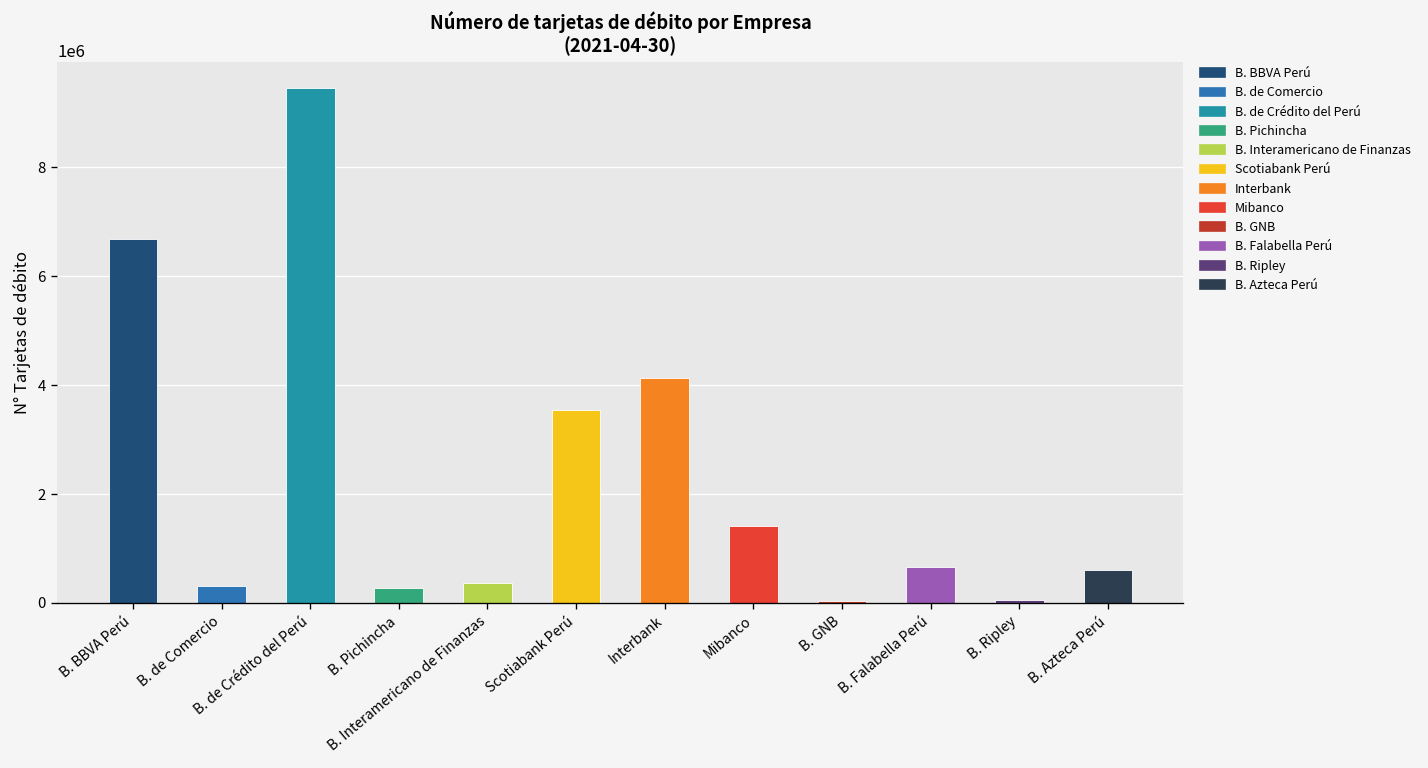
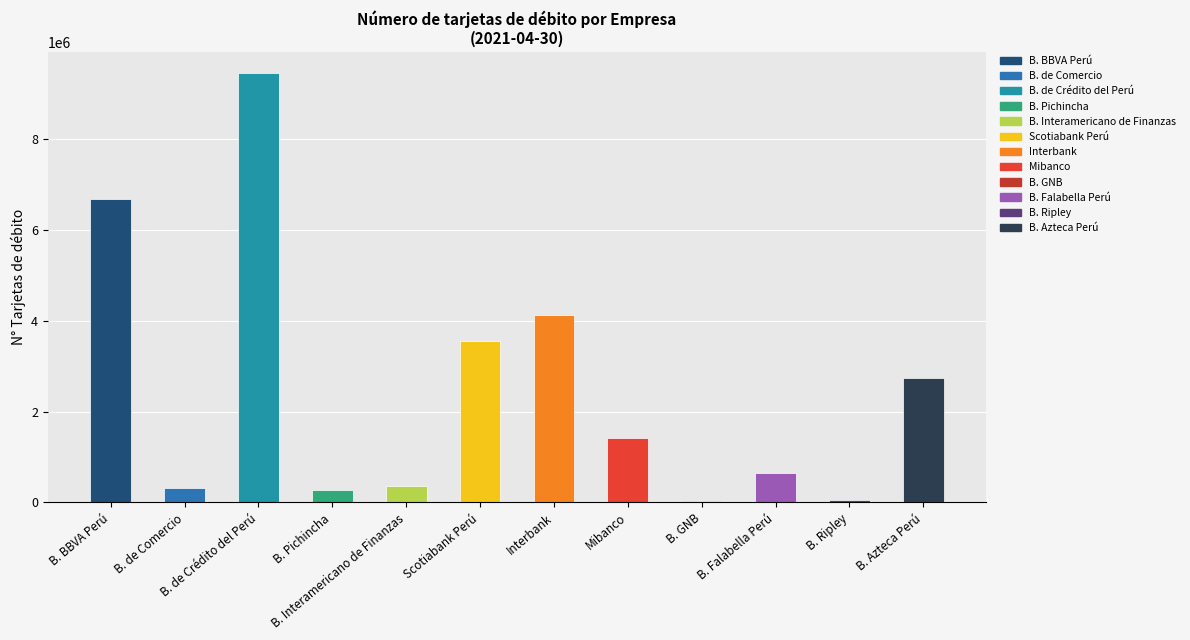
B. Azteca Perú: 600000 -> 2700000
